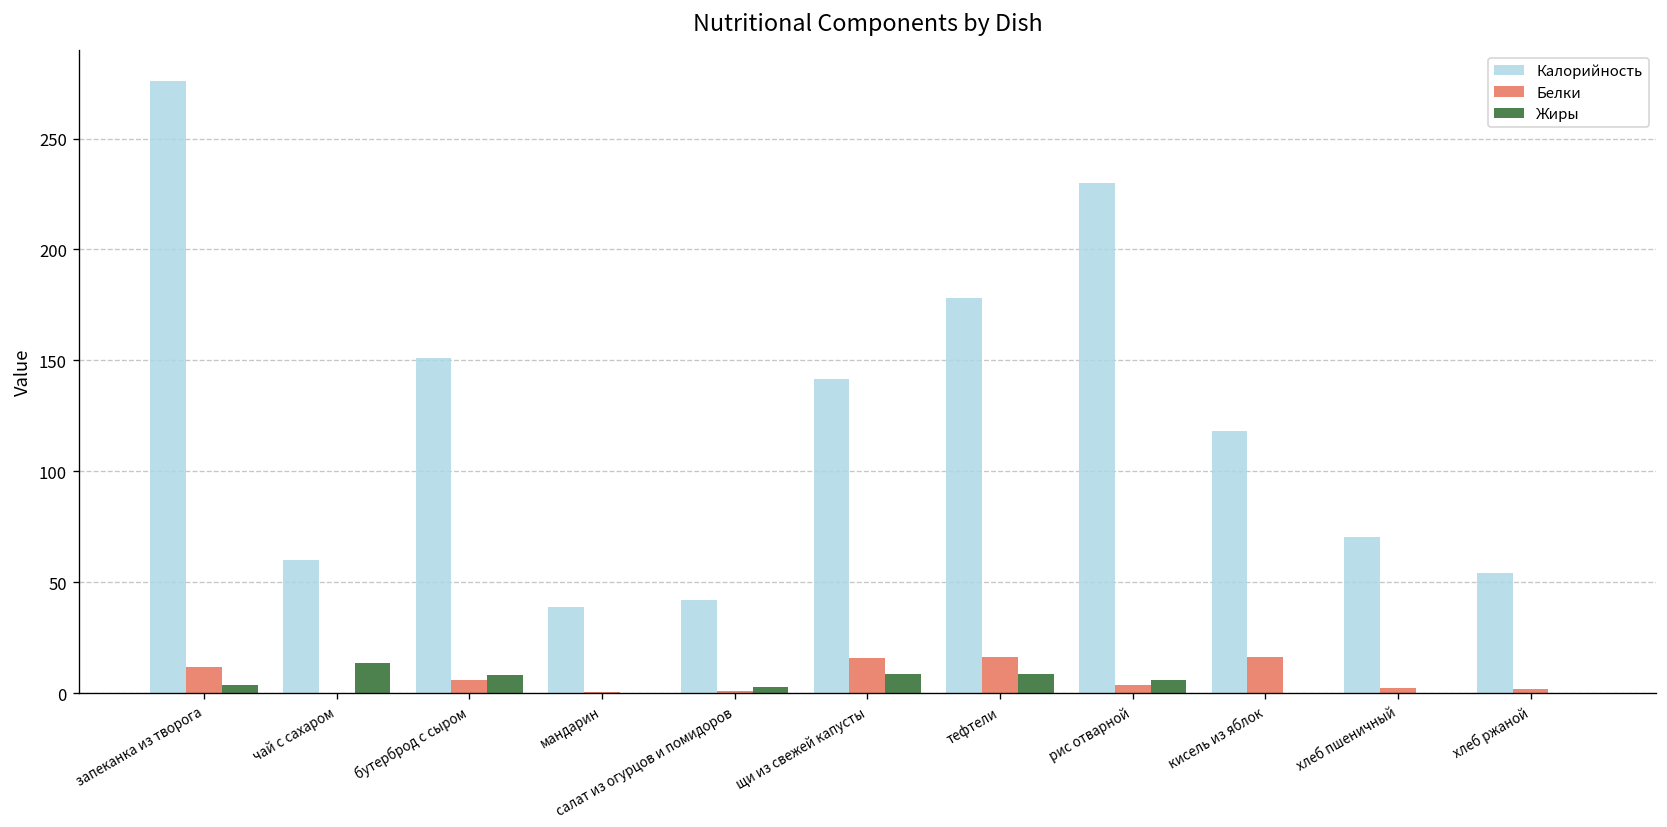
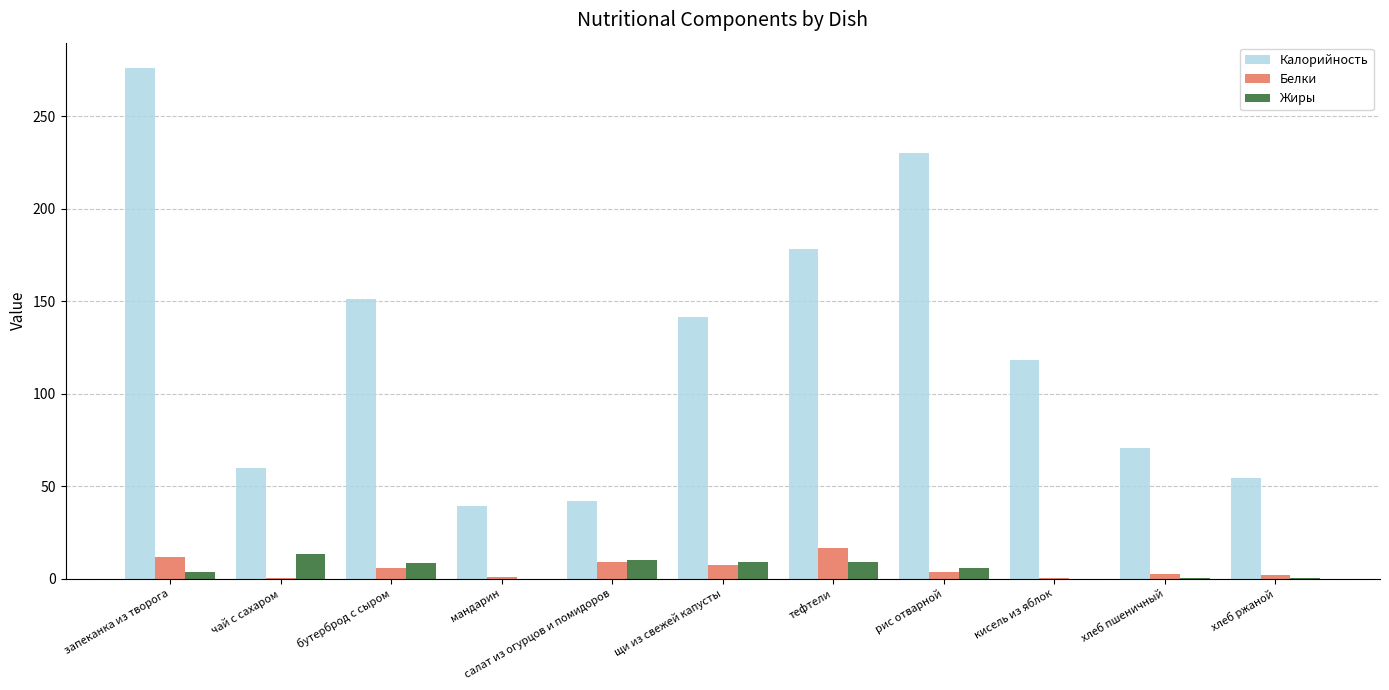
Белки, салат из огурцов и помидоров: 1 -> 9
Жиры, салат из огурцов и помидоров: 3 -> 10
Белки, щи из свежей капусты: 16 -> 7
Белки, кисель из яблок: 17 -> 0
